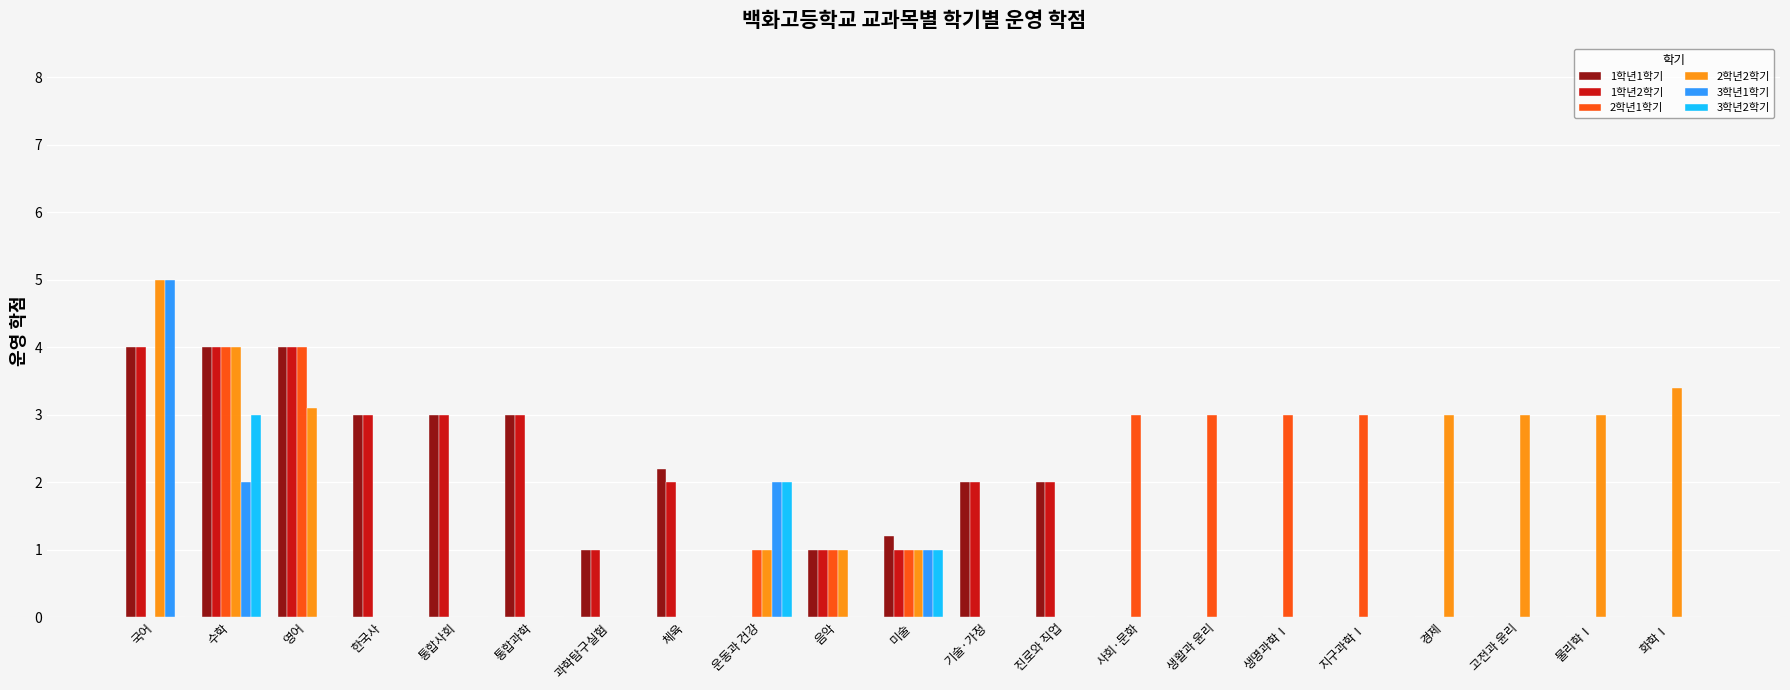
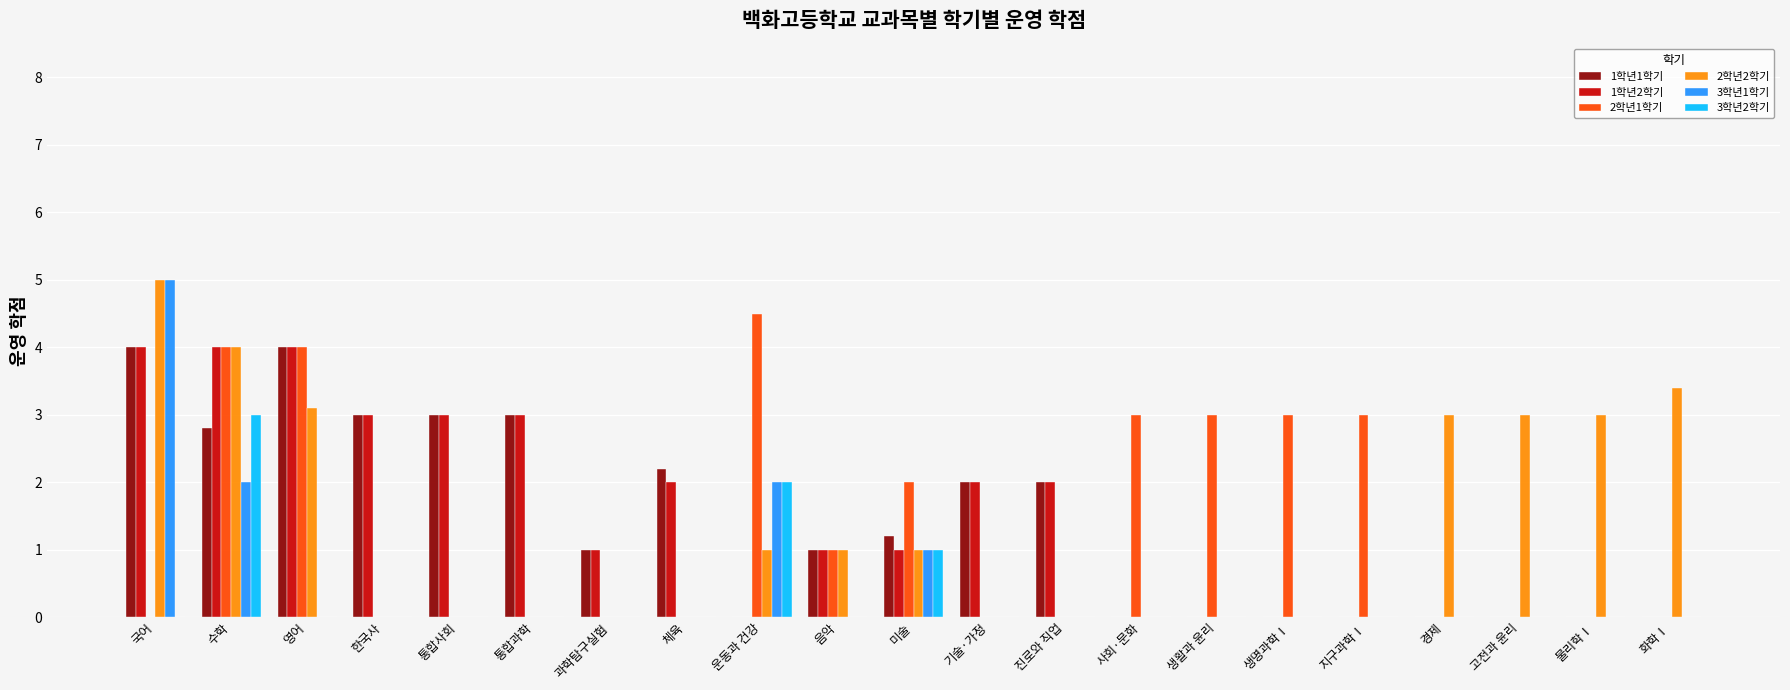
1학년1학기, 수학: 4.0 -> 2.8
2학년1학기, 운동과 건강: 1.0 -> 4.5
2학년1학기, 미술: 1 -> 2
